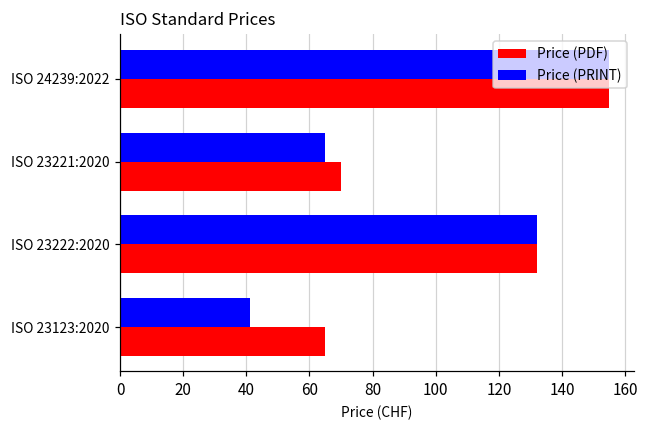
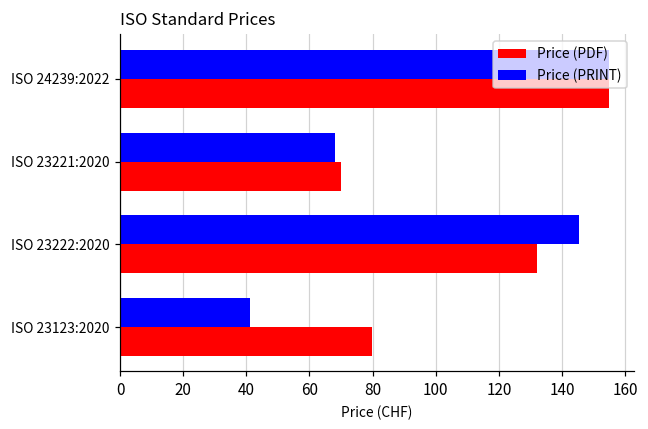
Price (PRINT), ISO 23221:2020: 65 -> 68
Price (PRINT), ISO 23222:2020: 132 -> 146
Price (PDF), ISO 23123:2020: 65 -> 80
